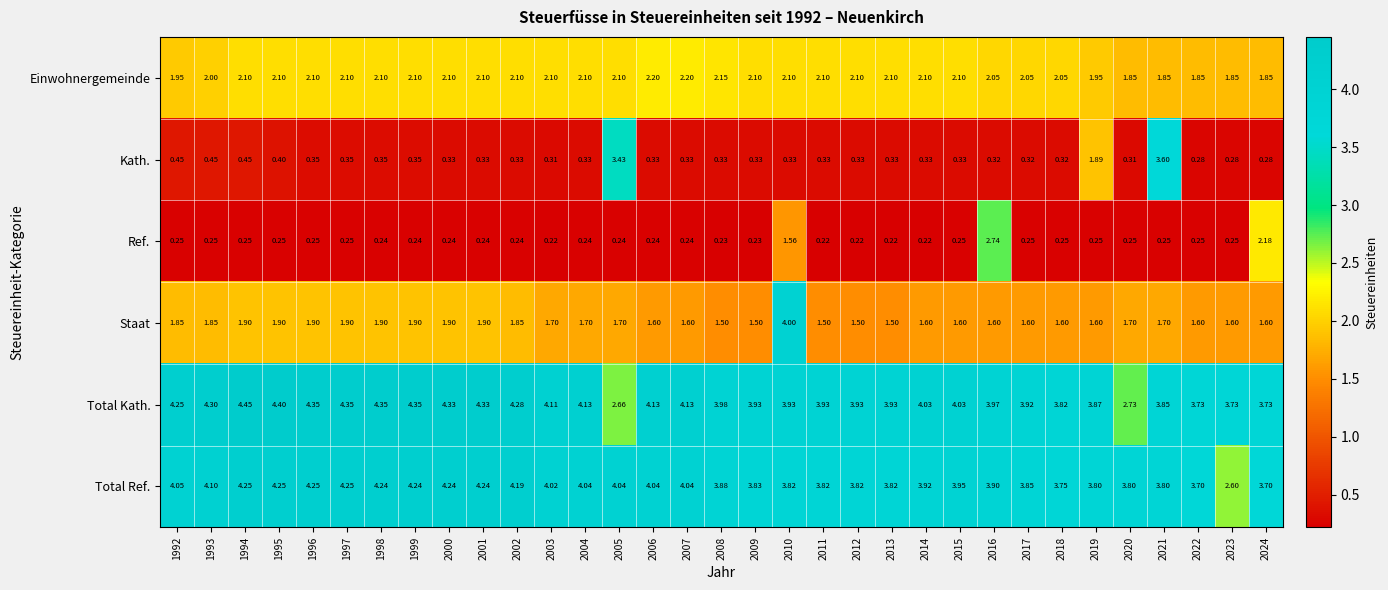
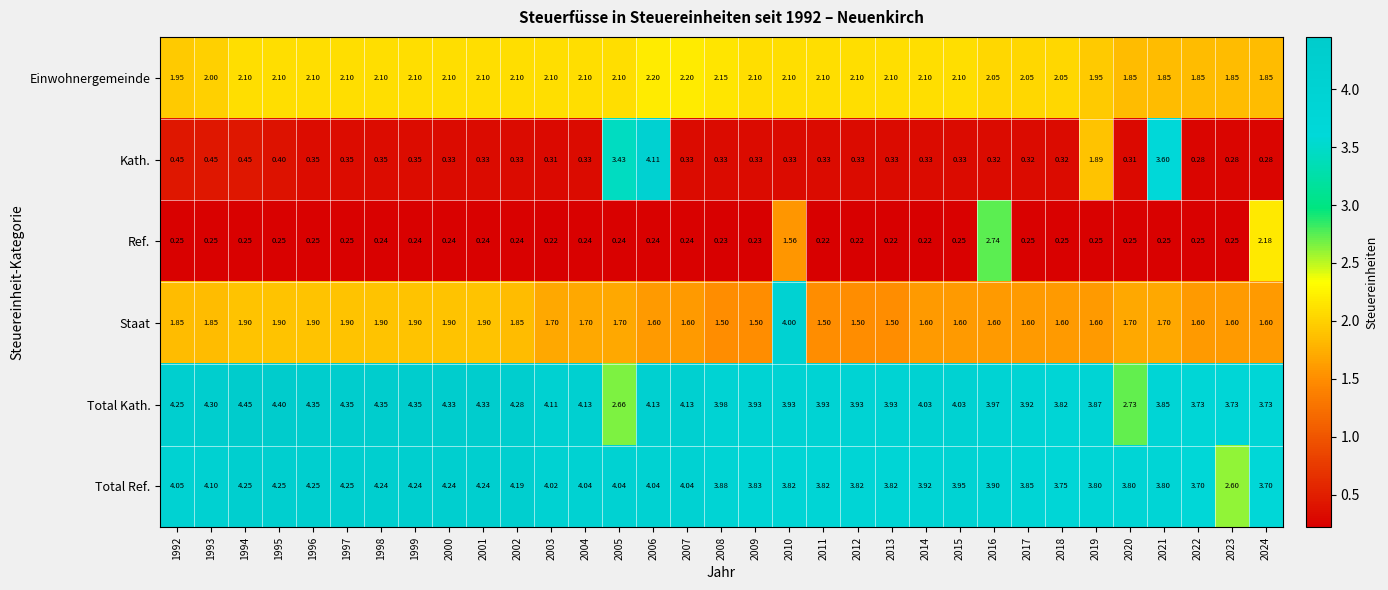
Kath., 2006: 0.33 -> 4.11
